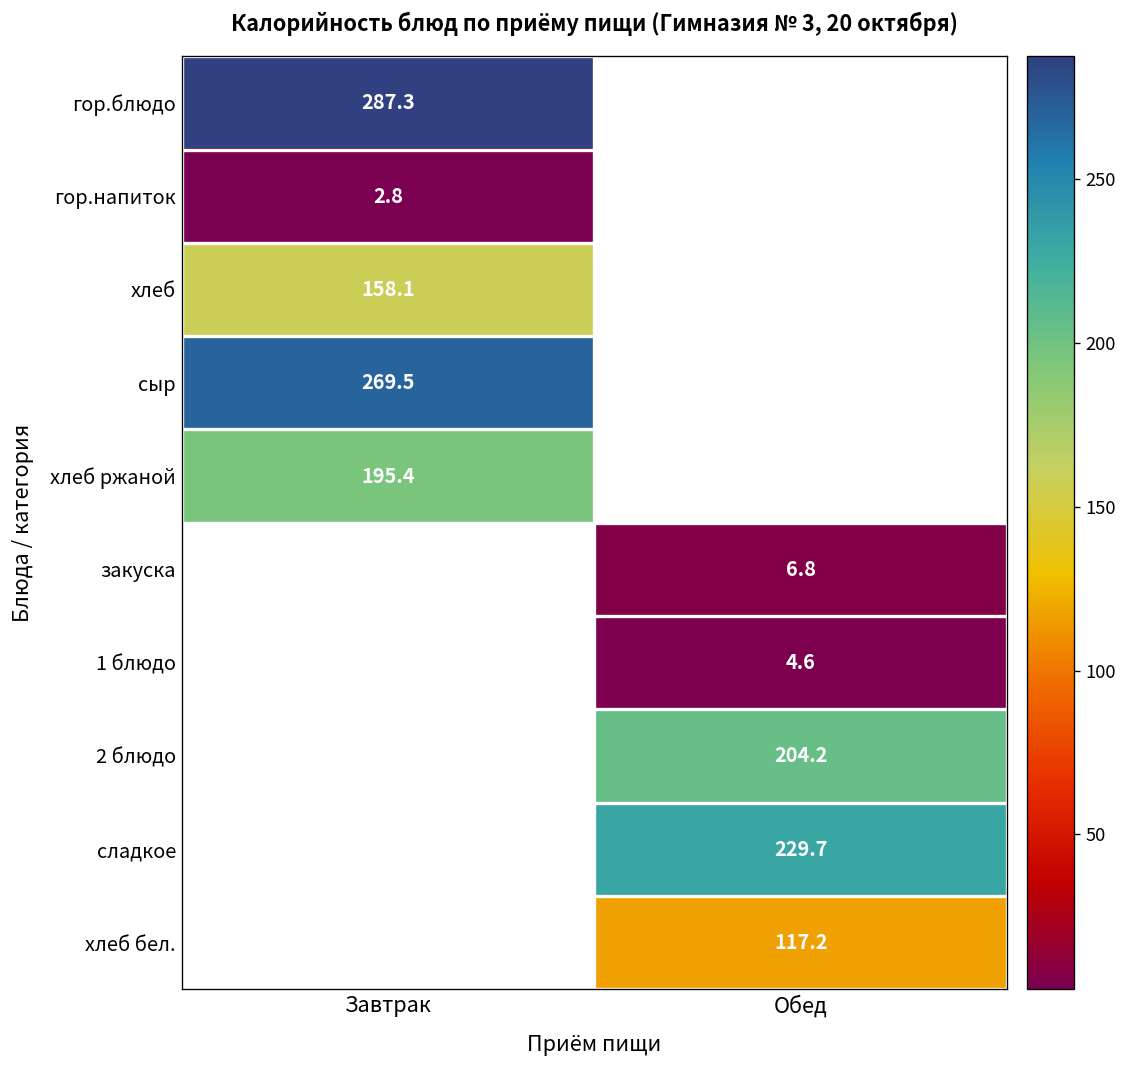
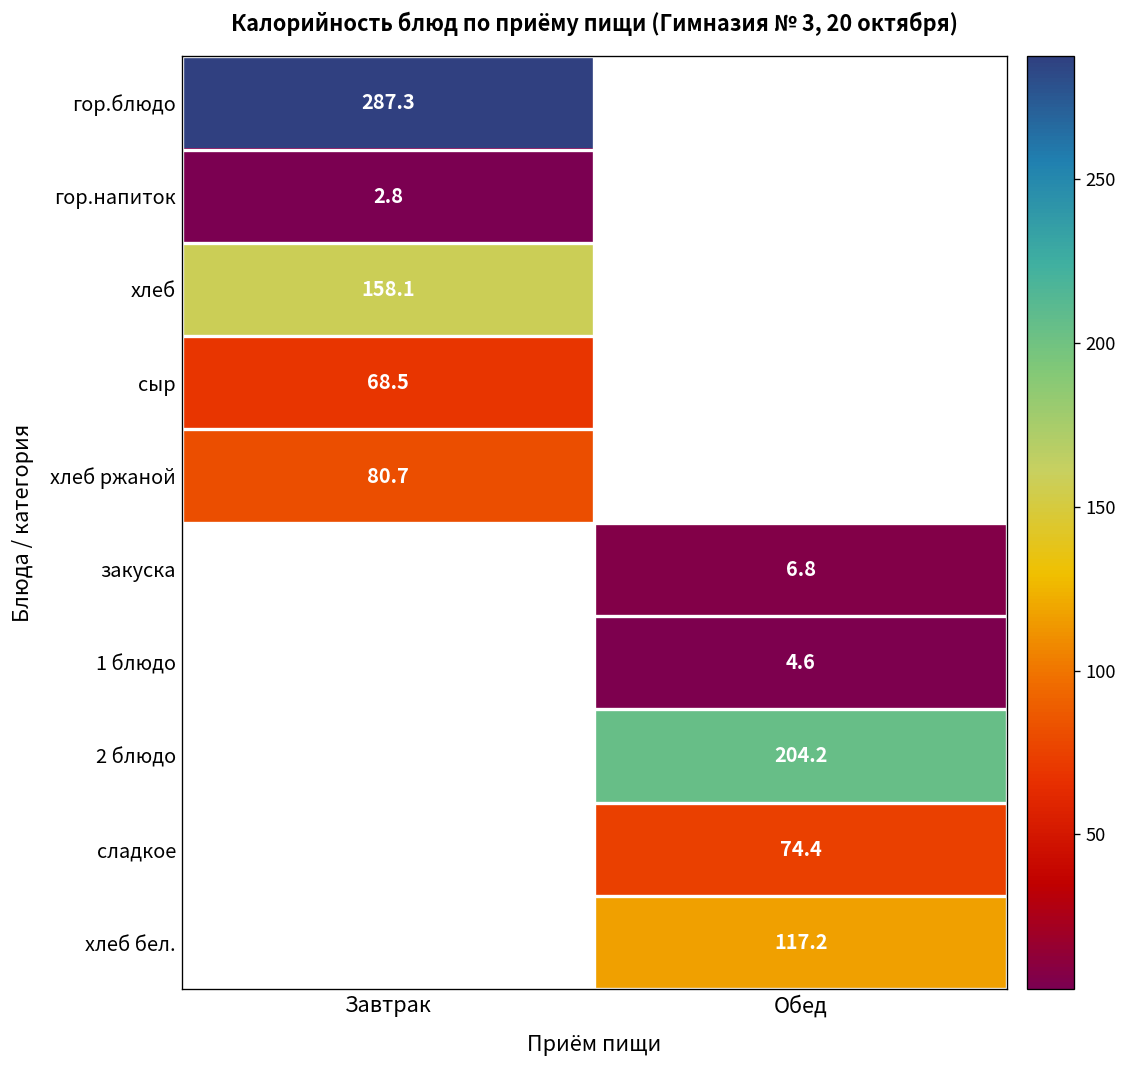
сыр, Завтрак: 269.5 -> 68.5
хлеб ржаной, Завтрак: 195.4 -> 80.7
сладкое, Обед: 229.7 -> 74.4
